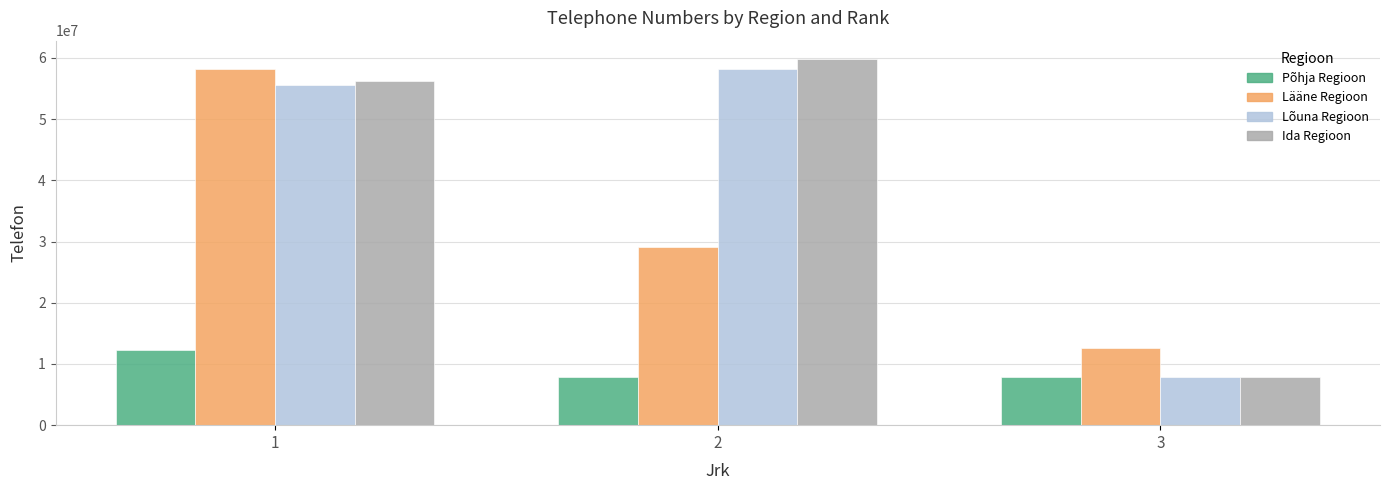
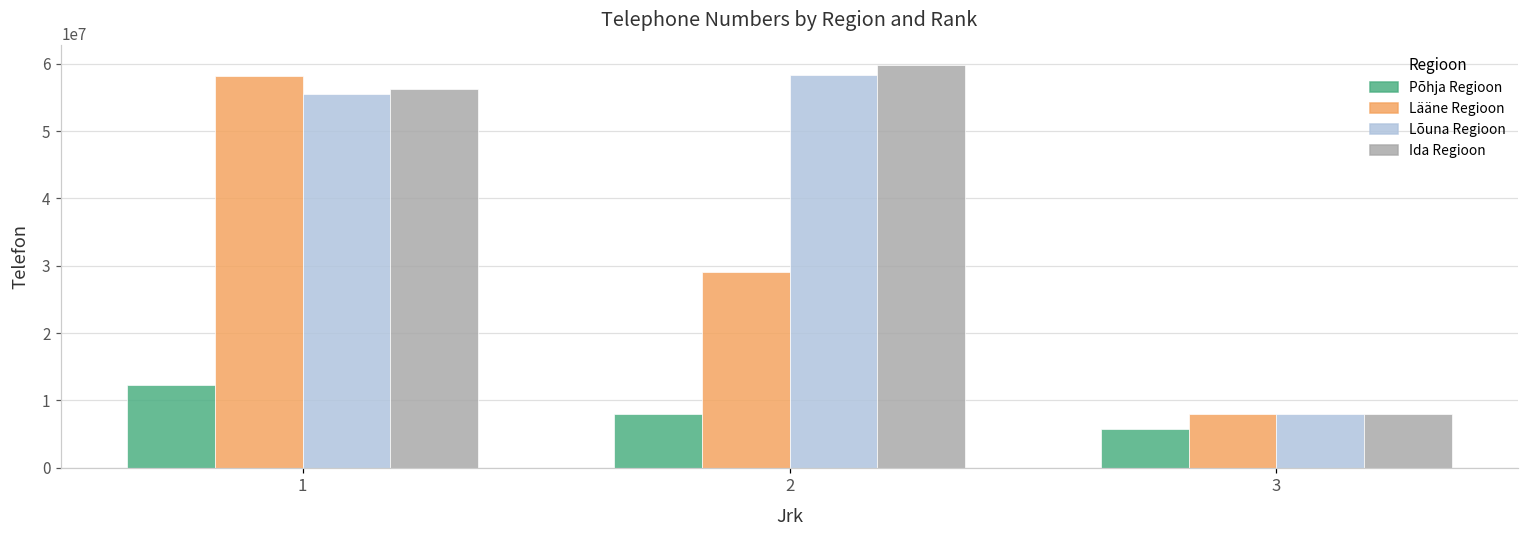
Põhja Regioon, 3: 8000000 -> 6000000
Lääne Regioon, 3: 13000000 -> 8000000
